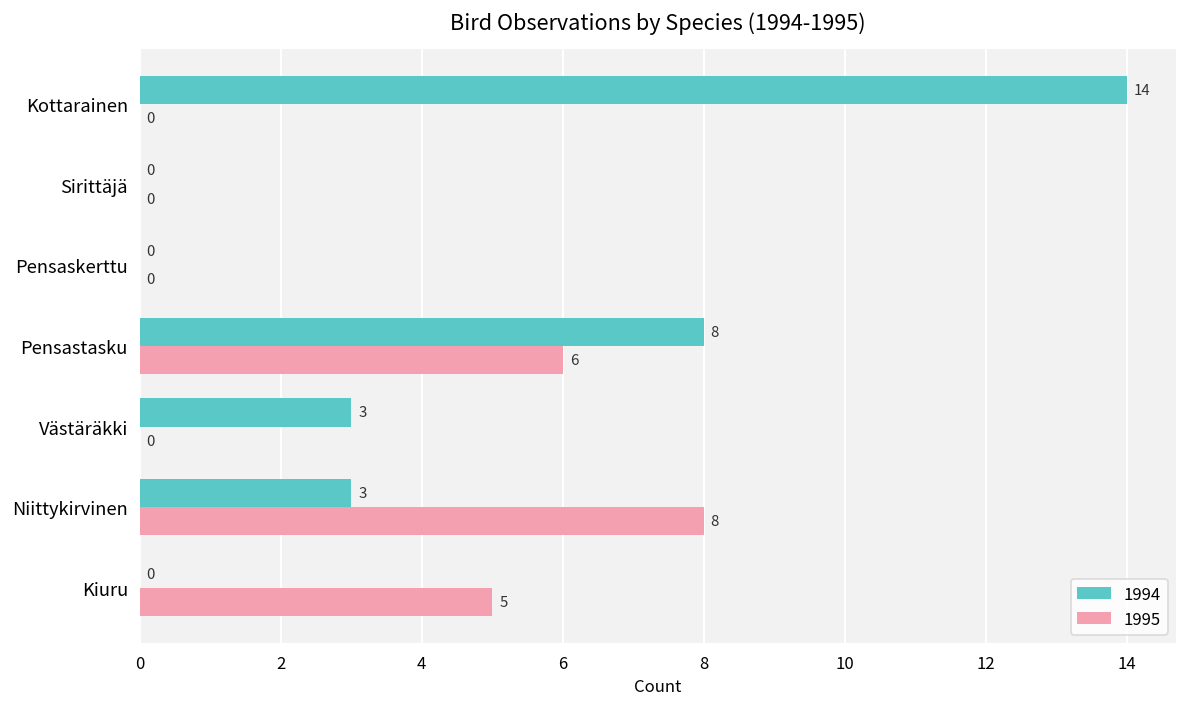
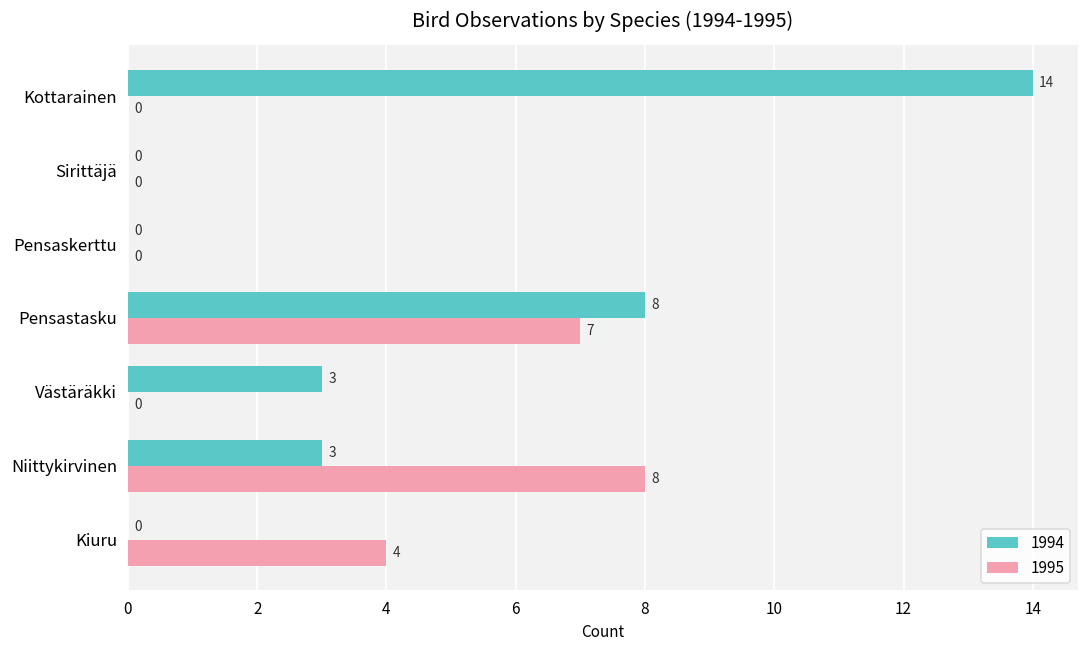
1995, Pensastasku: 6 -> 7
1995, Kiuru: 5 -> 4
